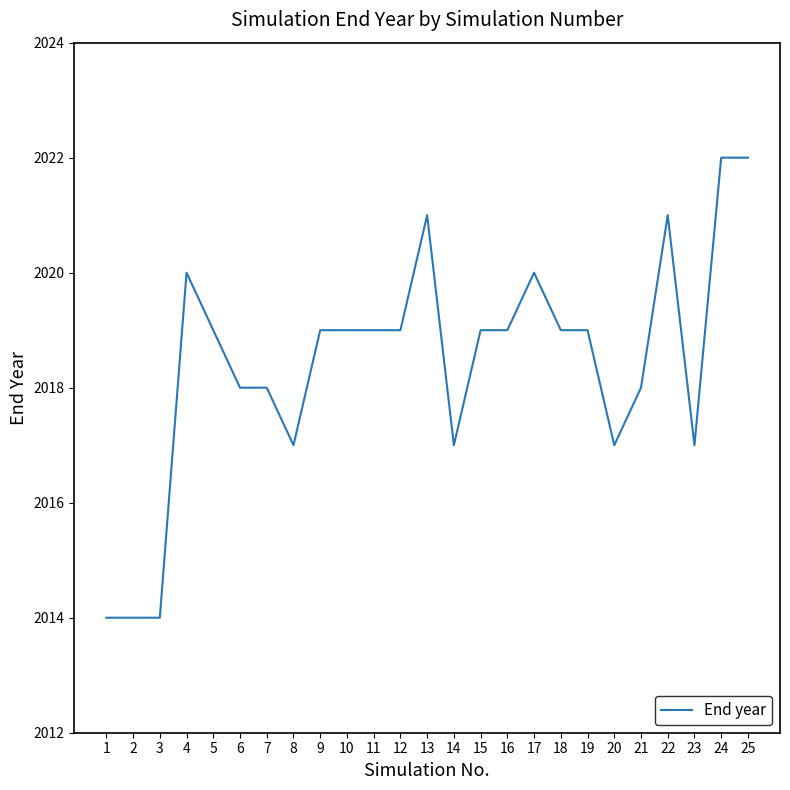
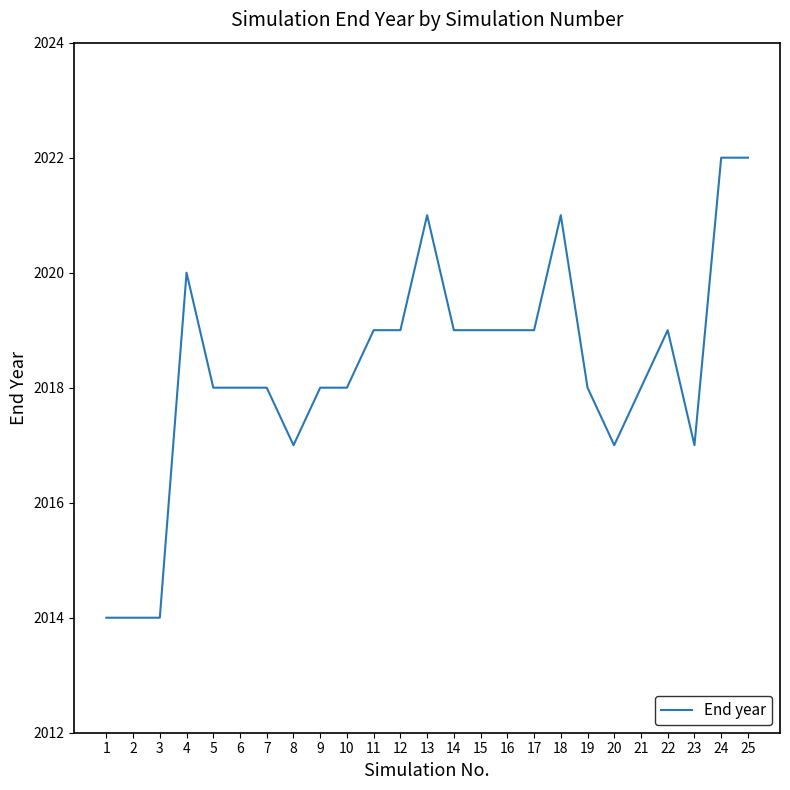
5: 2019 -> 2018
9: 2019 -> 2018
10: 2019 -> 2018
14: 2017 -> 2019
17: 2020 -> 2019
18: 2019 -> 2021
19: 2019 -> 2018
22: 2021 -> 2019
